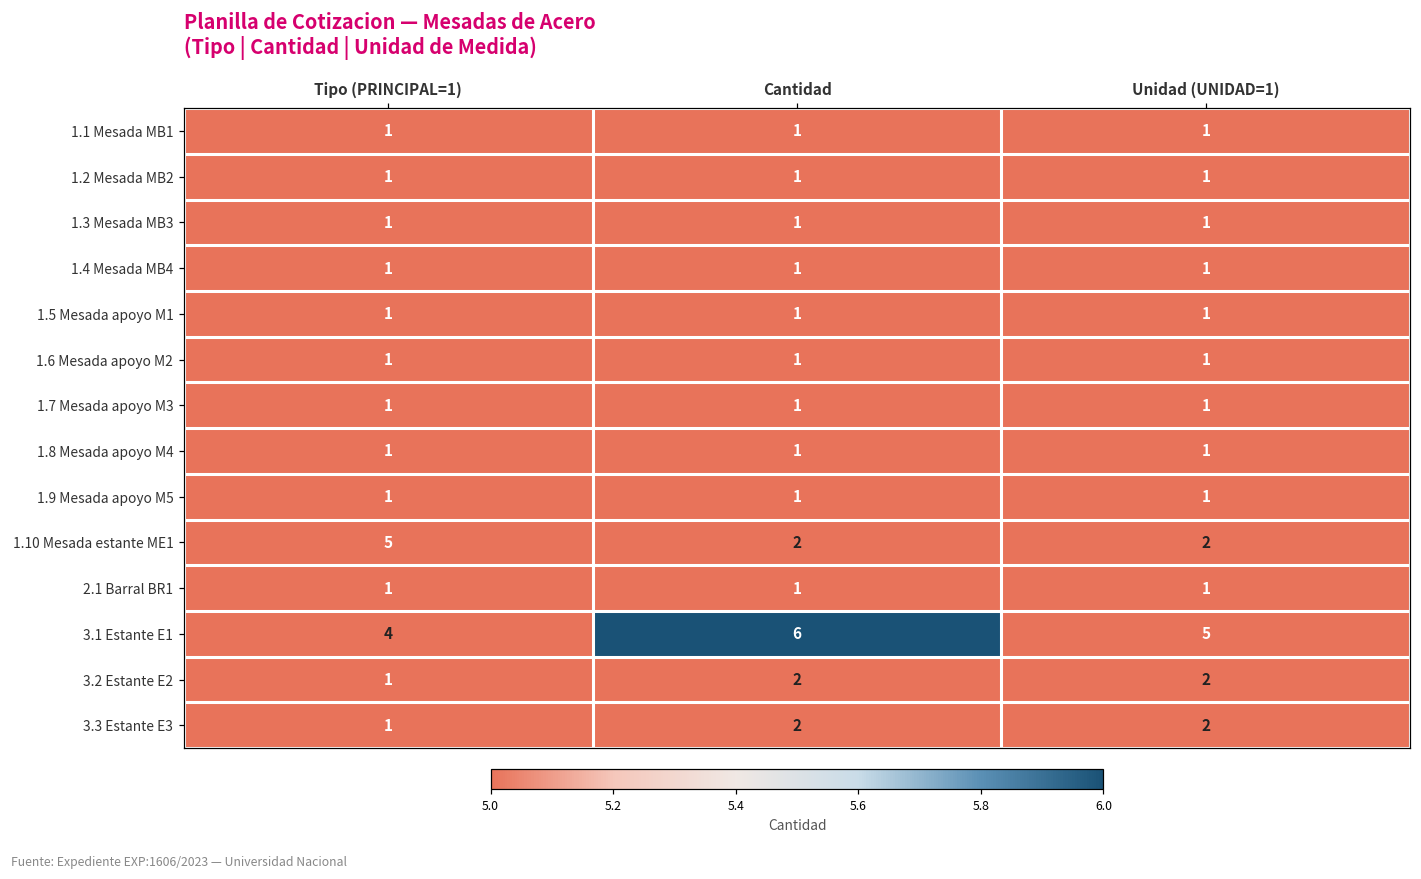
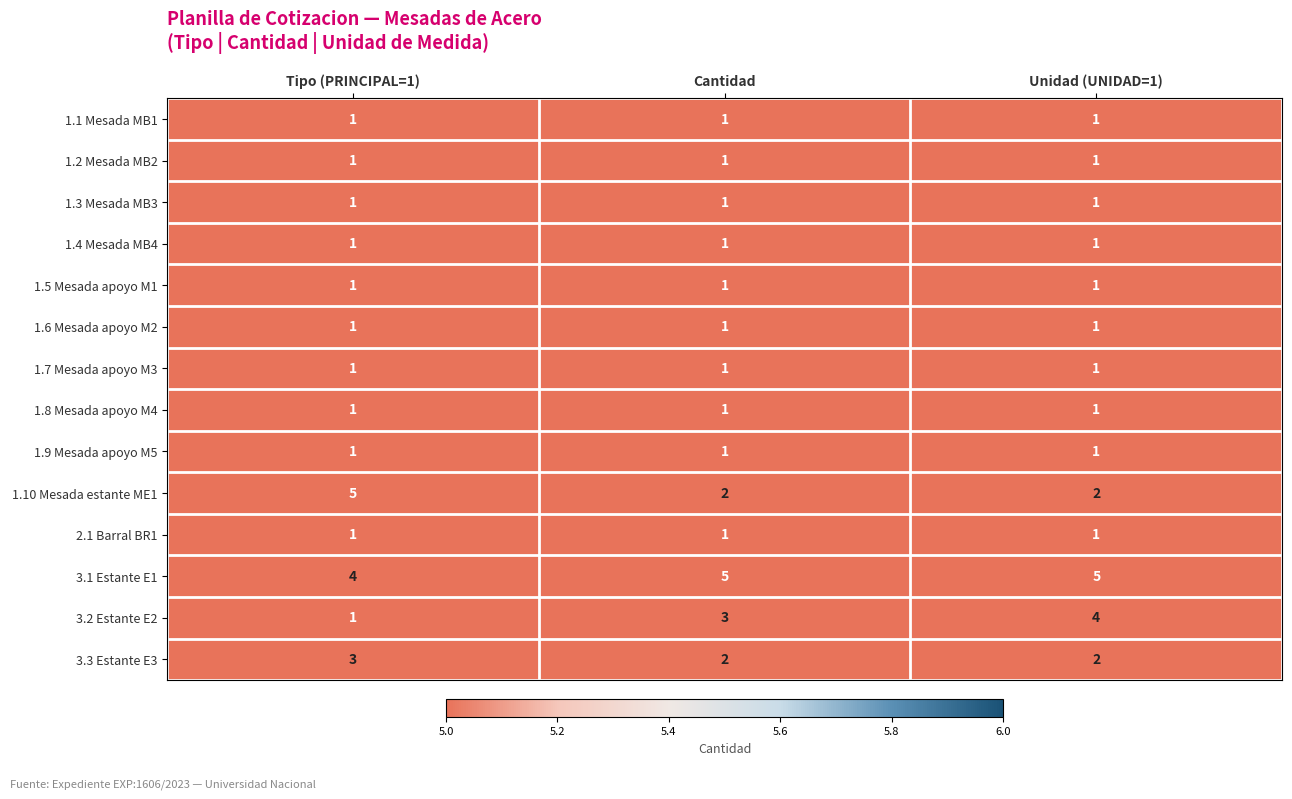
3.1 Estante E1, Cantidad: 6 -> 5
3.2 Estante E2, Cantidad: 2 -> 3
3.2 Estante E2, Unidad (UNIDAD=1): 2 -> 4
3.3 Estante E3, Tipo (PRINCIPAL=1): 1 -> 3
